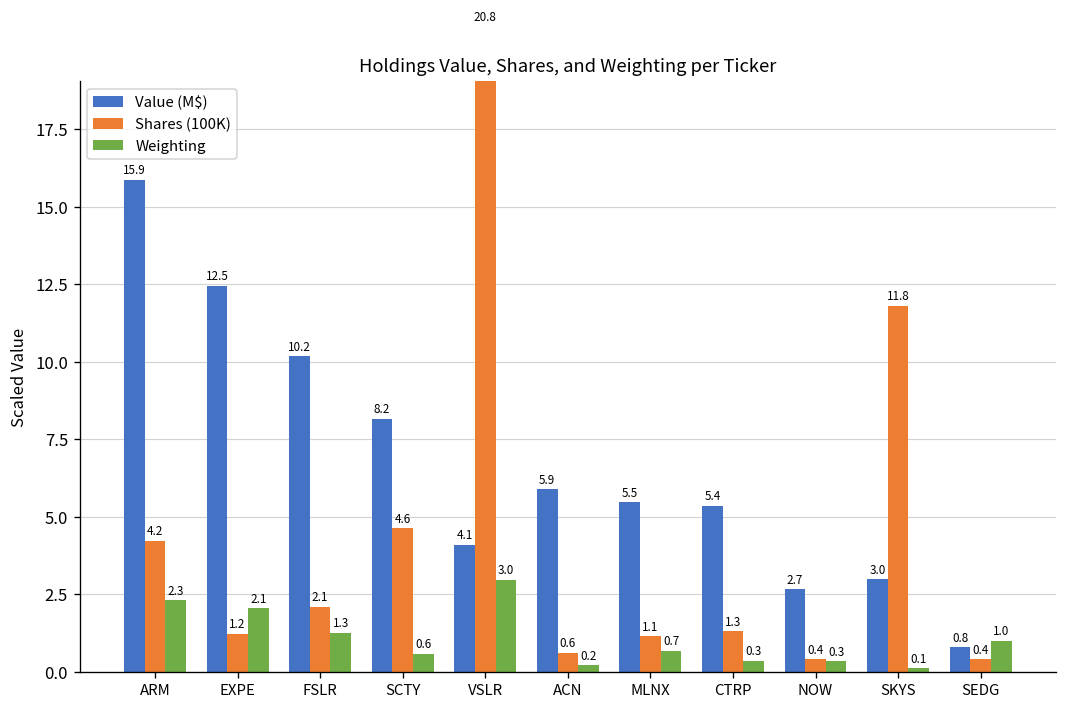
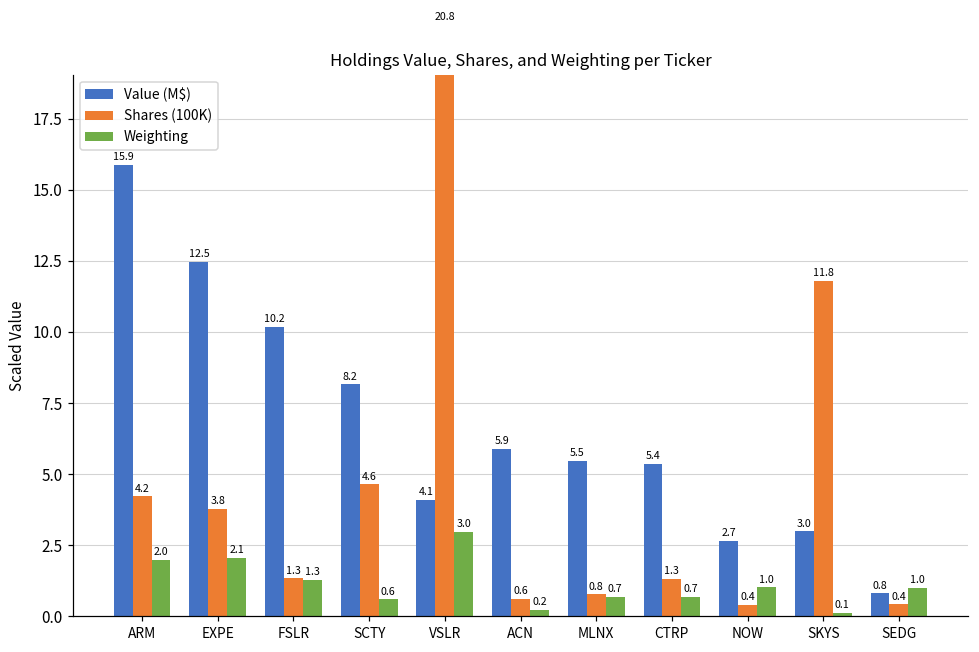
Weighting, ARM: 2.3 -> 2.0
Shares (100K), EXPE: 1.2 -> 3.8
Shares (100K), FSLR: 2.1 -> 1.3
Shares (100K), MLNX: 1.1 -> 0.8
Weighting, CTRP: 0.3 -> 0.7
Weighting, NOW: 0.3 -> 1.0
